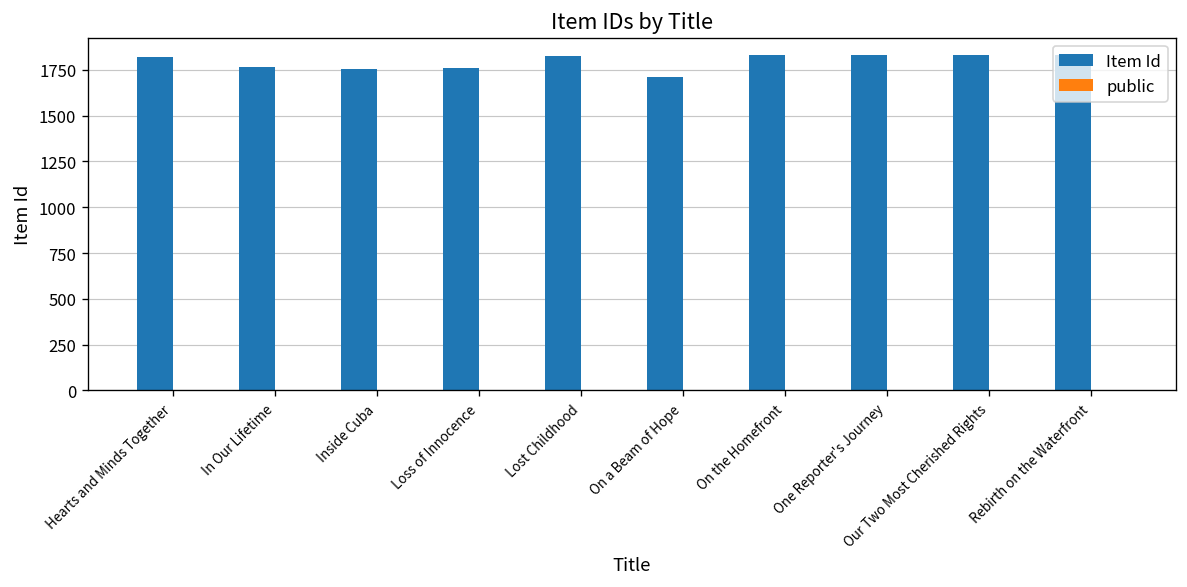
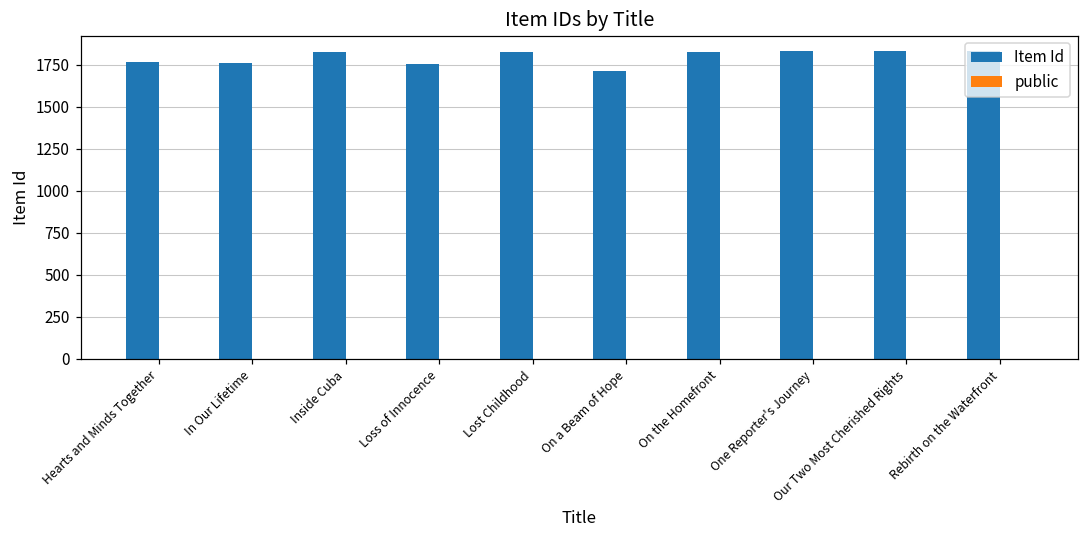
Item Id, Hearts and Minds Together: 1820 -> 1770
Item Id, Inside Cuba: 1750 -> 1820
